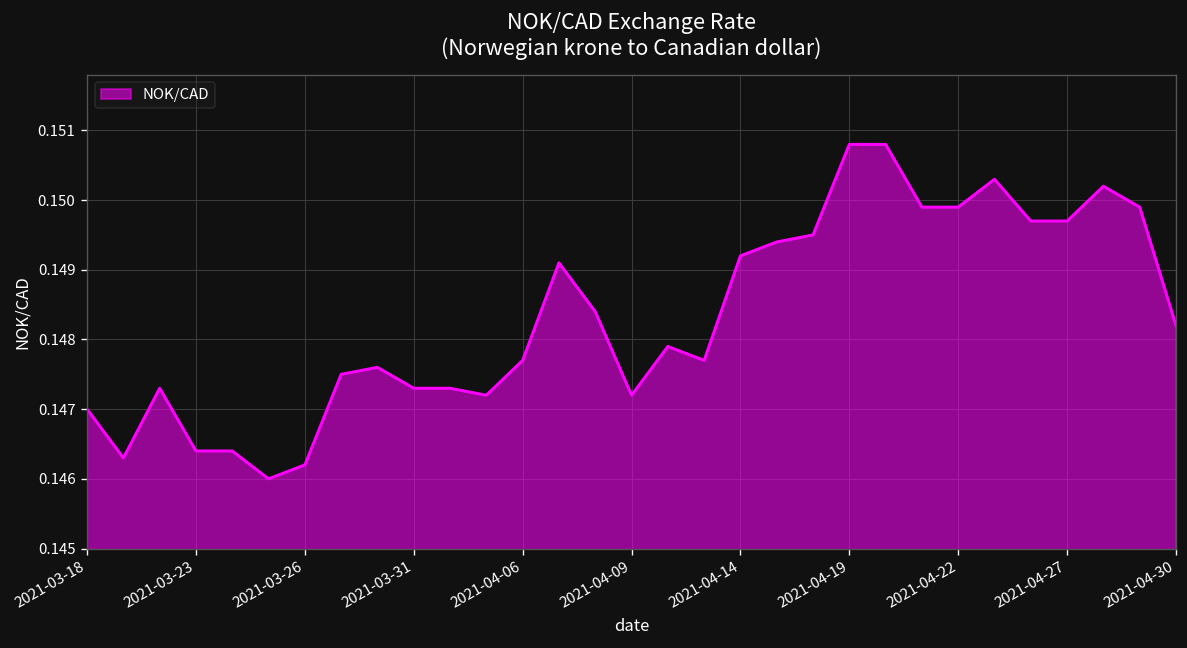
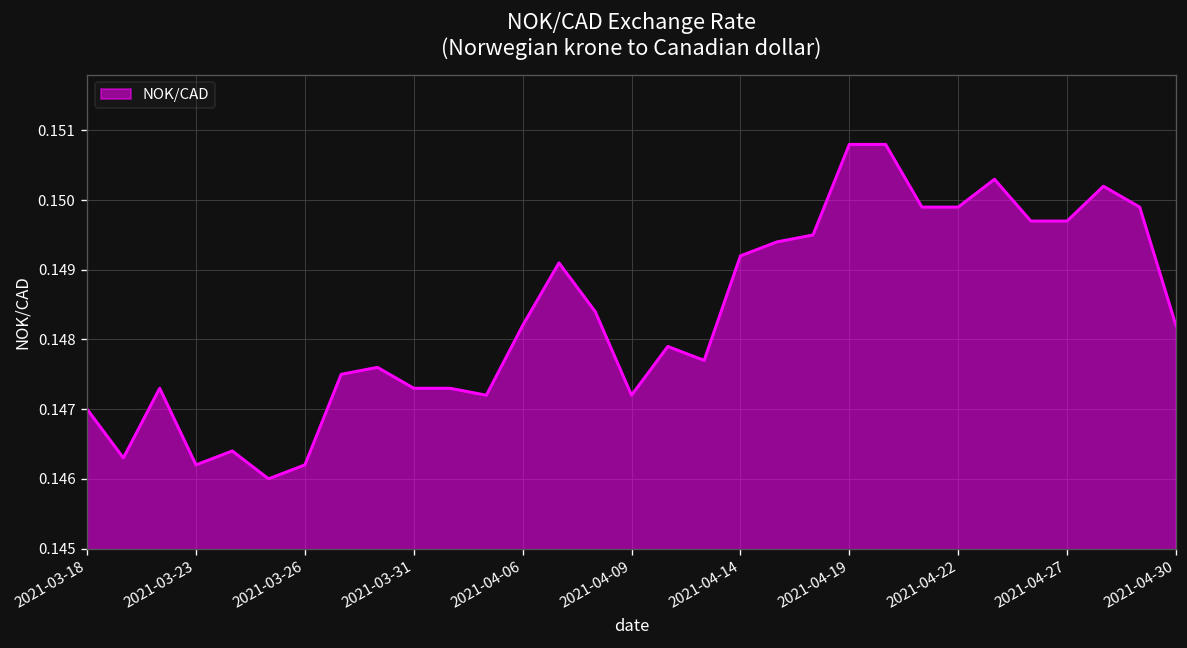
2021-03-23: 0.1464 -> 0.1462
2021-04-06: 0.1477 -> 0.1482
